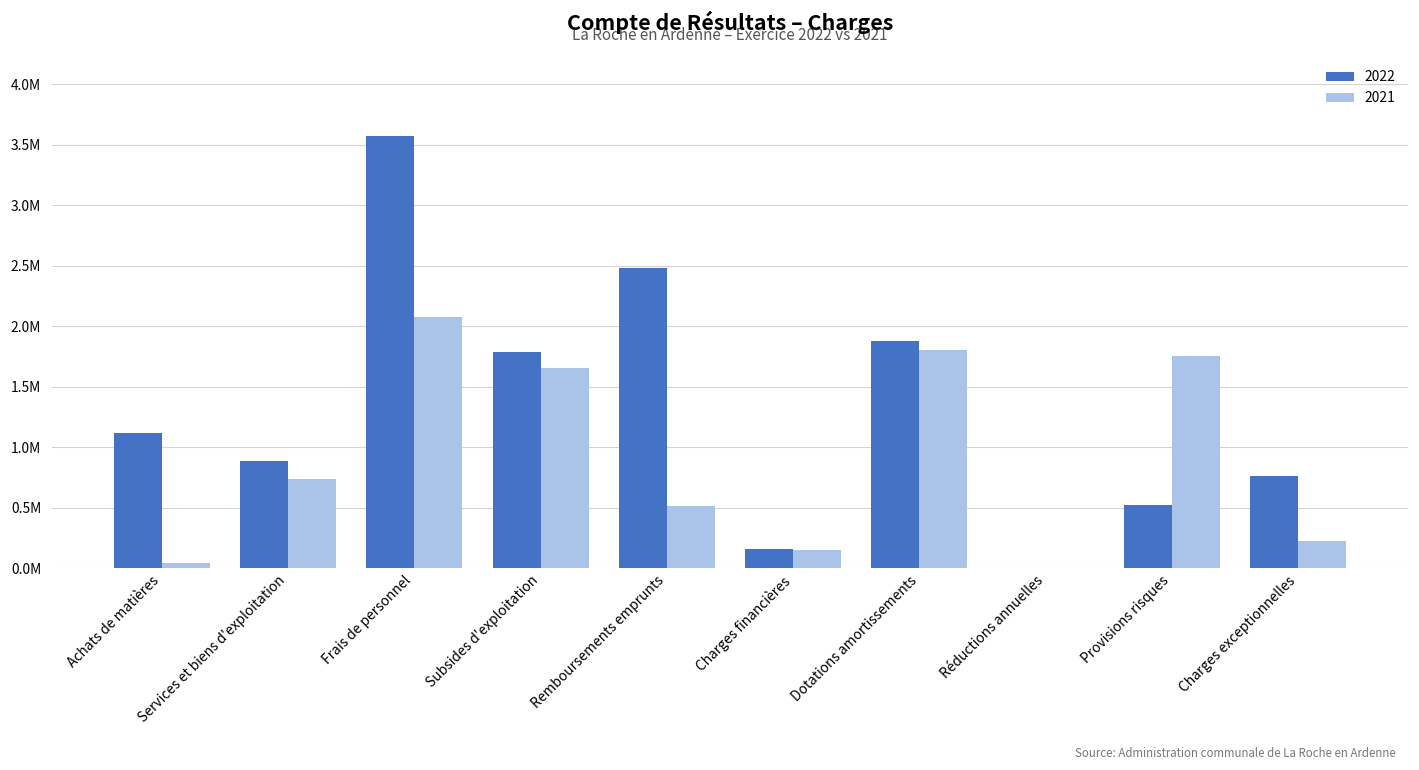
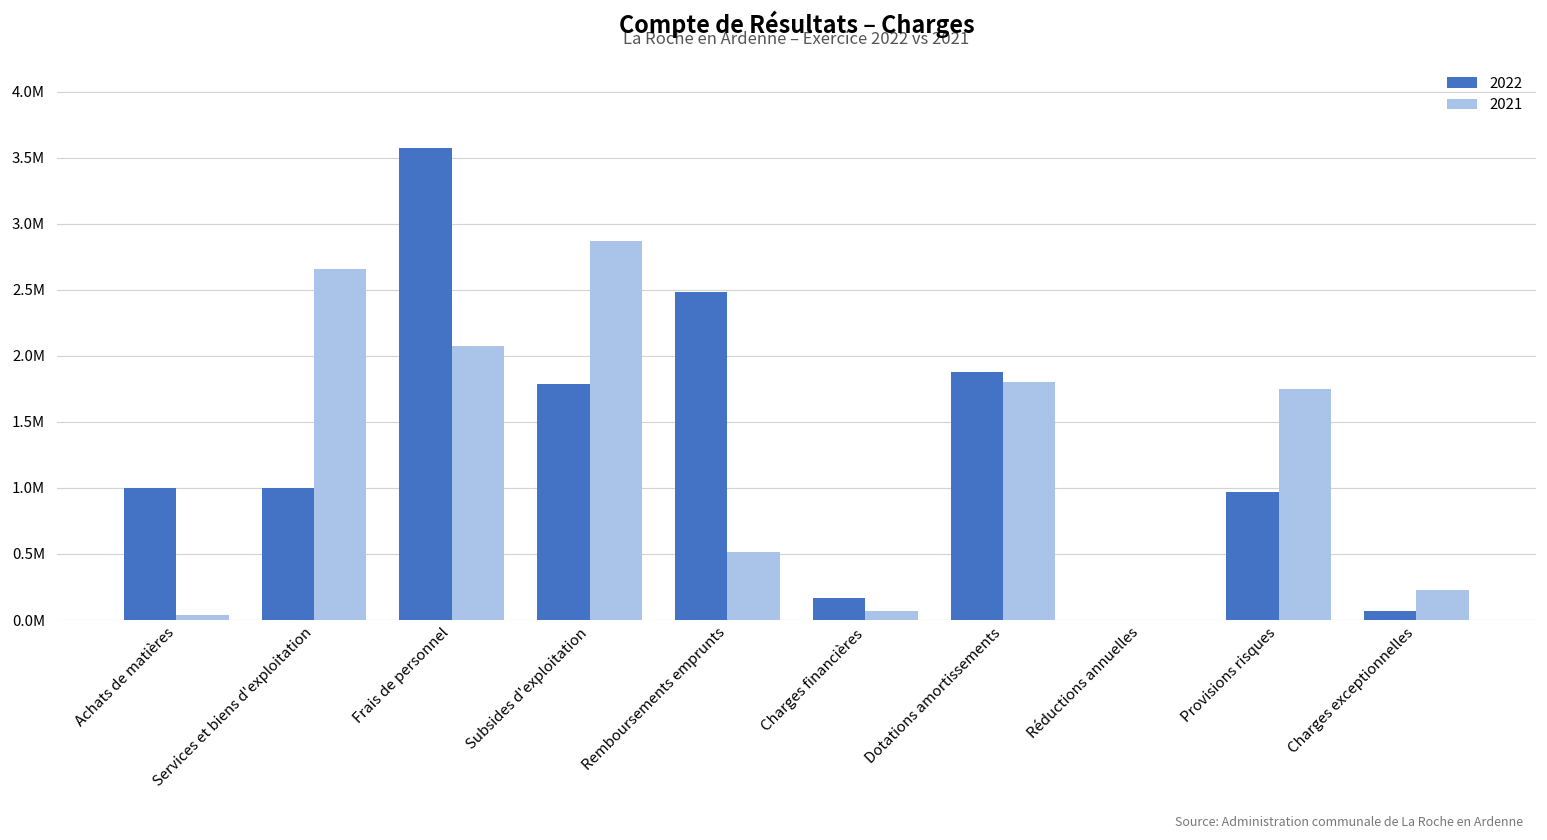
2022, Achats de matières: 1120000 -> 1000000
2022, Services et biens d'exploitation: 890000 -> 1000000
2021, Services et biens d'exploitation: 740000 -> 2660000
2021, Subsides d'exploitation: 1650000 -> 2870000
2021, Charges financières: 150000 -> 70000
2022, Provisions risques: 520000 -> 970000
2022, Charges exceptionnelles: 760000 -> 70000
